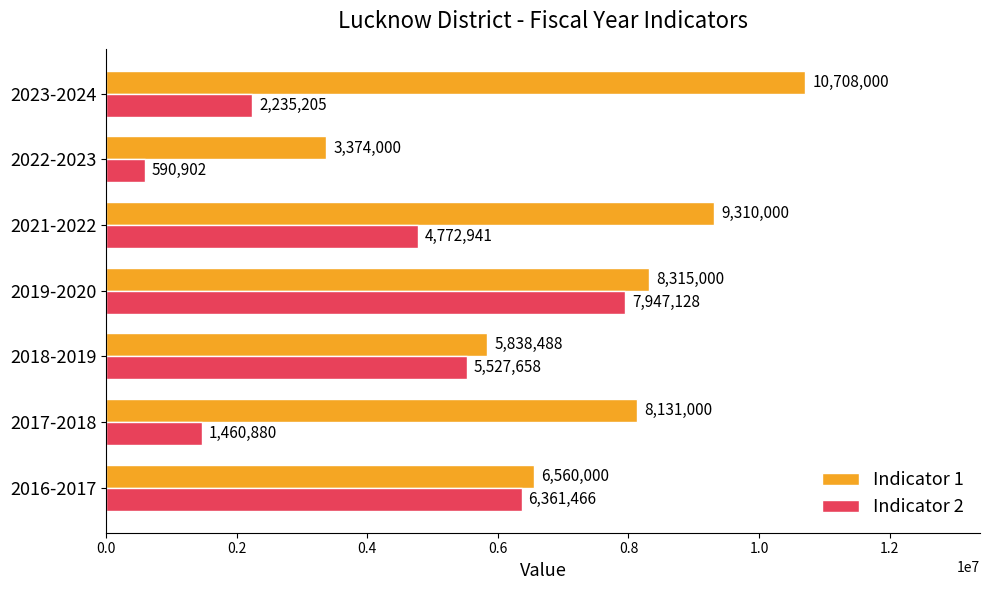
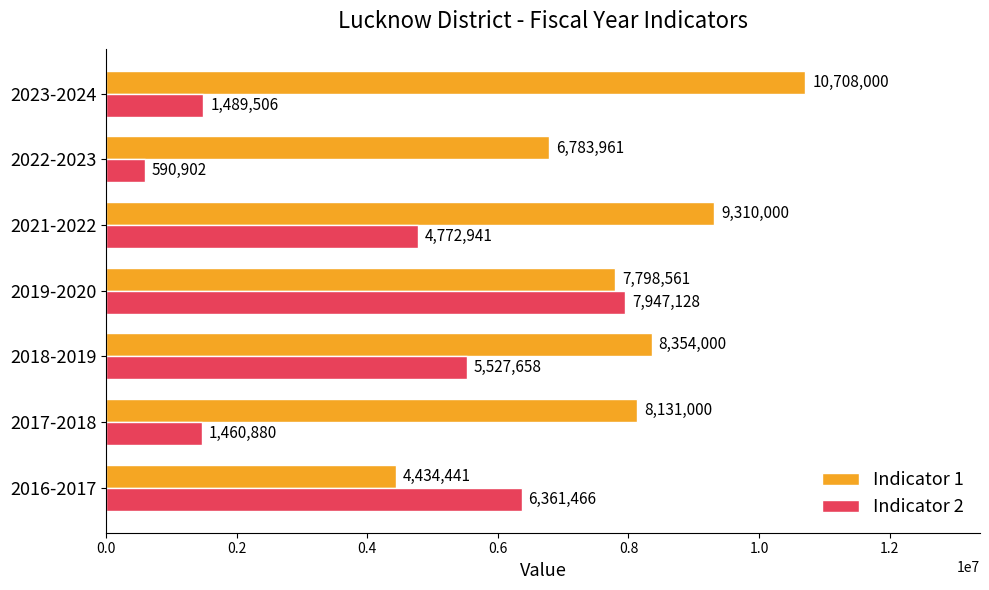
Indicator 2, 2023-2024: 2,235,205 -> 1,489,506
Indicator 1, 2022-2023: 3,374,000 -> 6,783,961
Indicator 1, 2019-2020: 8,315,000 -> 7,798,561
Indicator 1, 2018-2019: 5,838,488 -> 8,354,000
Indicator 1, 2016-2017: 6,560,000 -> 4,434,441
